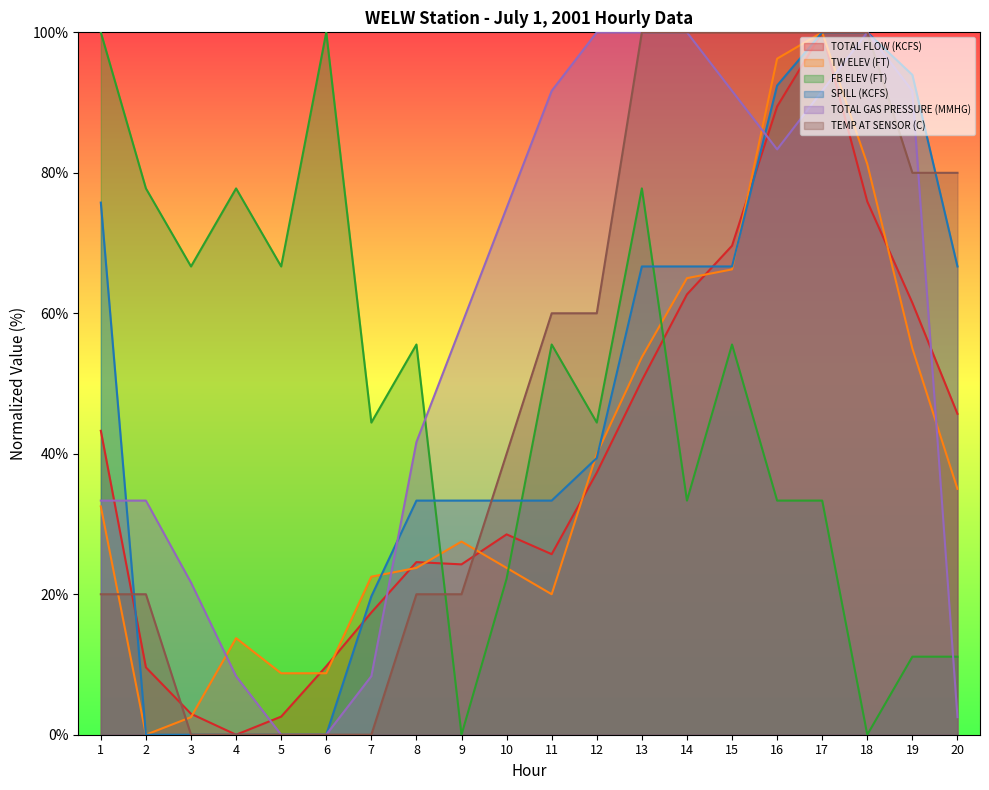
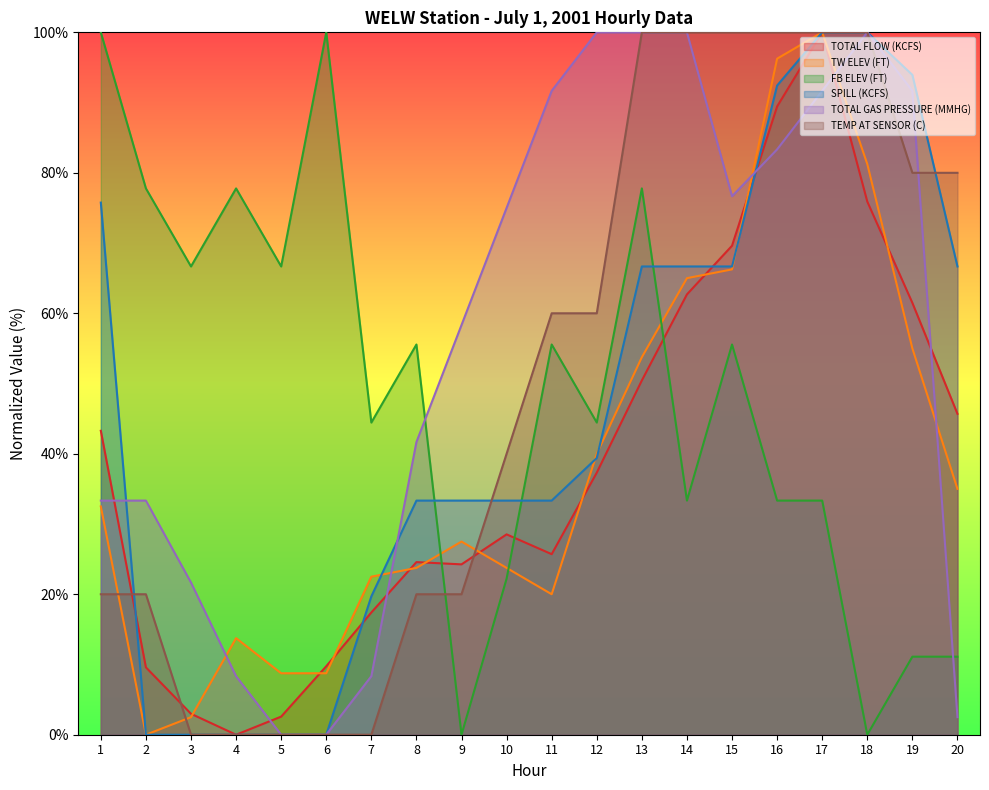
TOTAL GAS PRESSURE (MMHG), 15: 92% -> 77%
